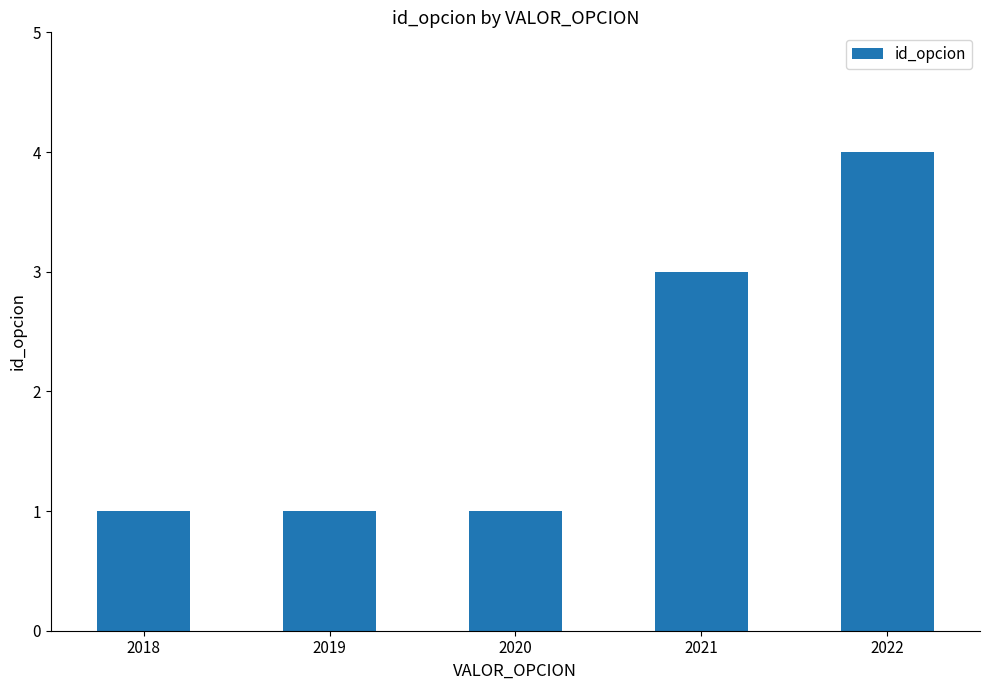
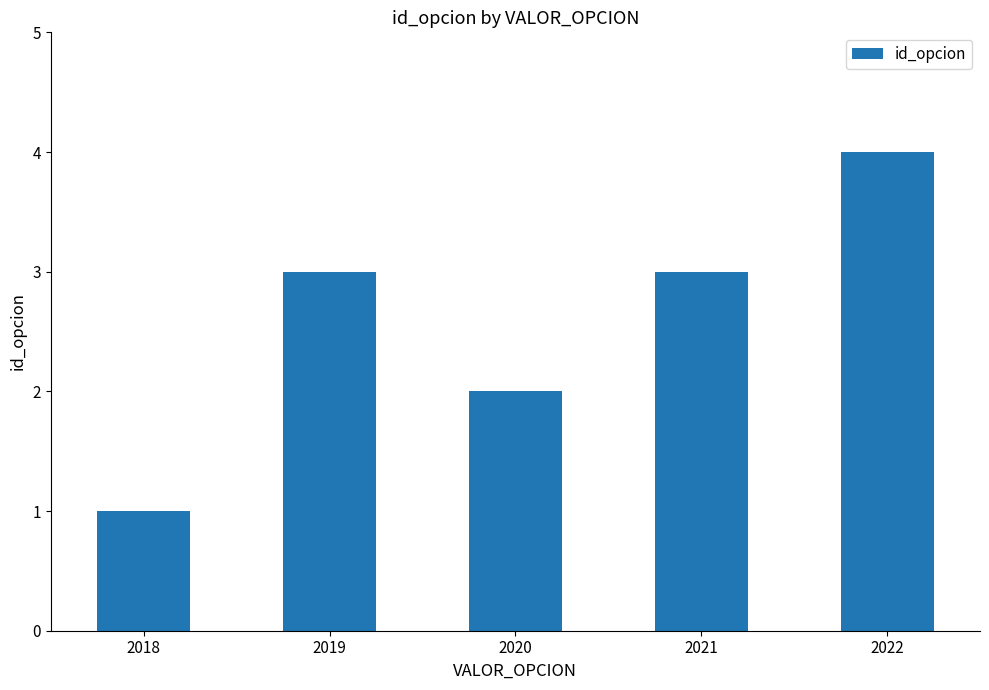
2019: 1 -> 3
2020: 1 -> 2
